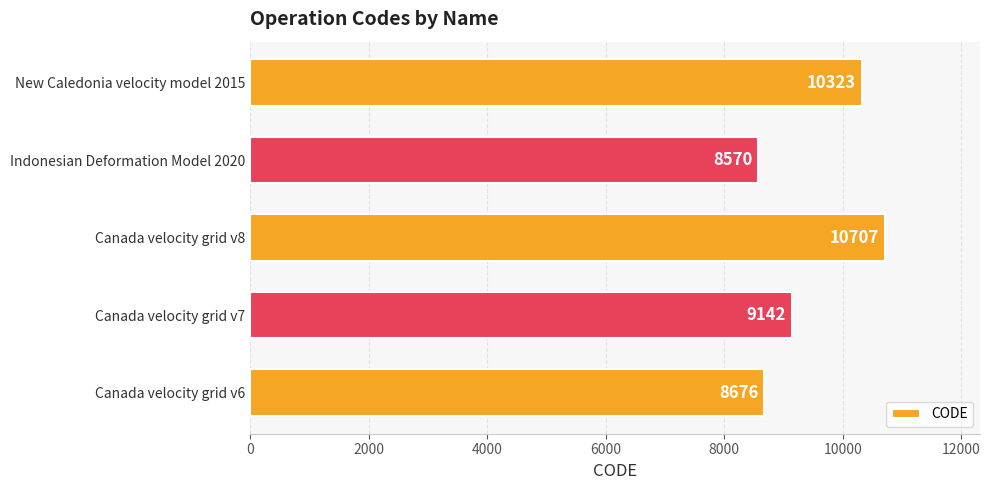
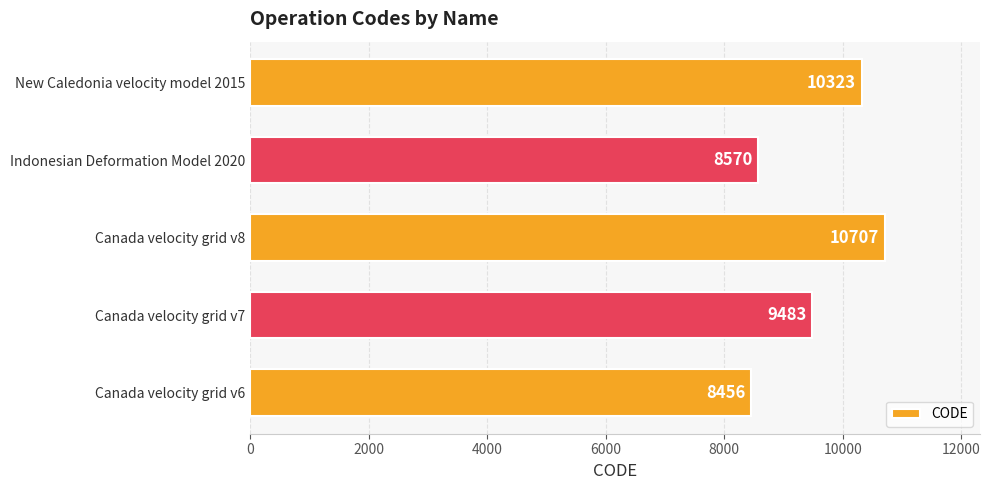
Canada velocity grid v7: 9142 -> 9483
Canada velocity grid v6: 8676 -> 8456
